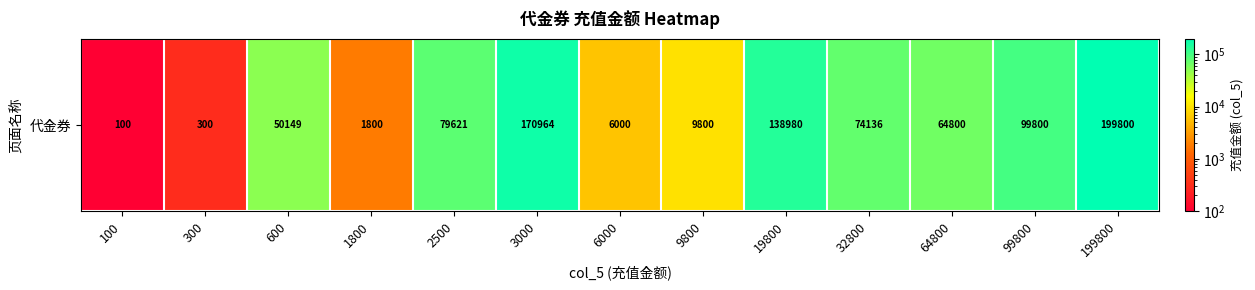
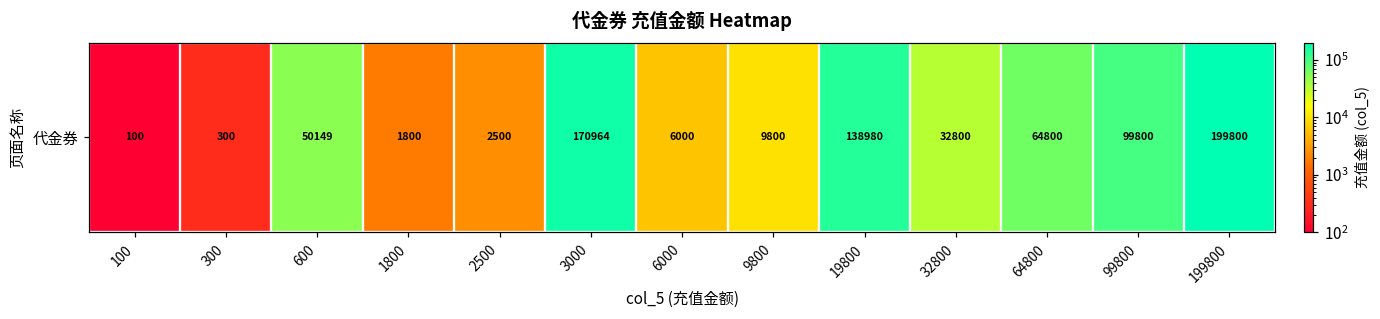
代金券, 2500: 79621 -> 2500
代金券, 32800: 74136 -> 32800
